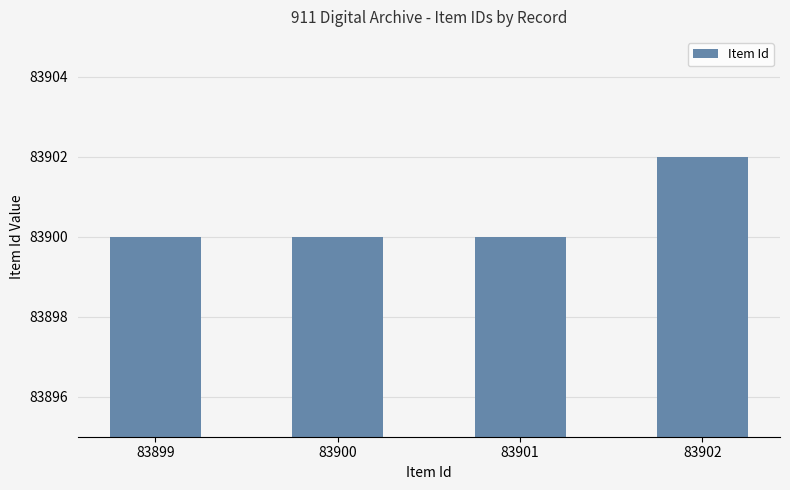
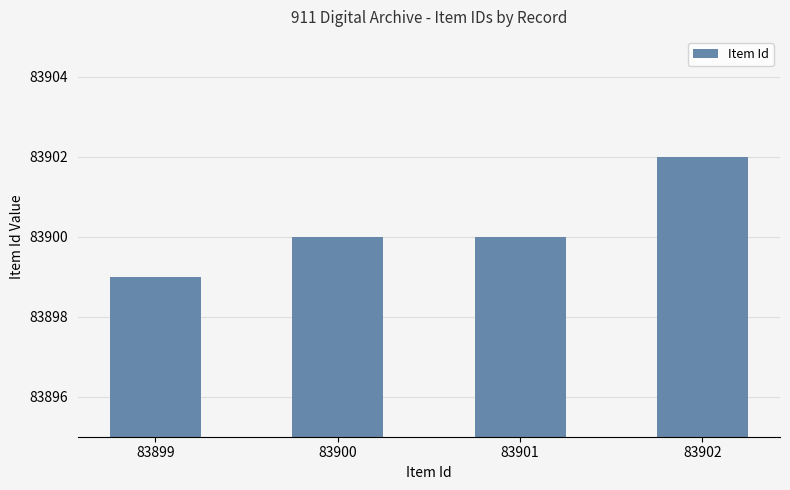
83899: 83900 -> 83899
